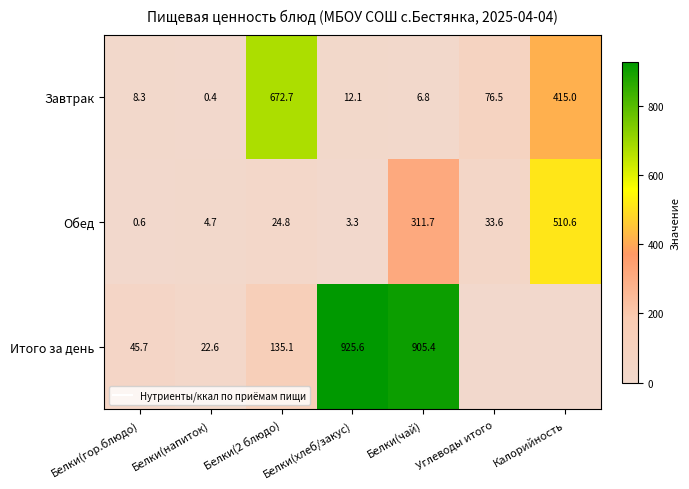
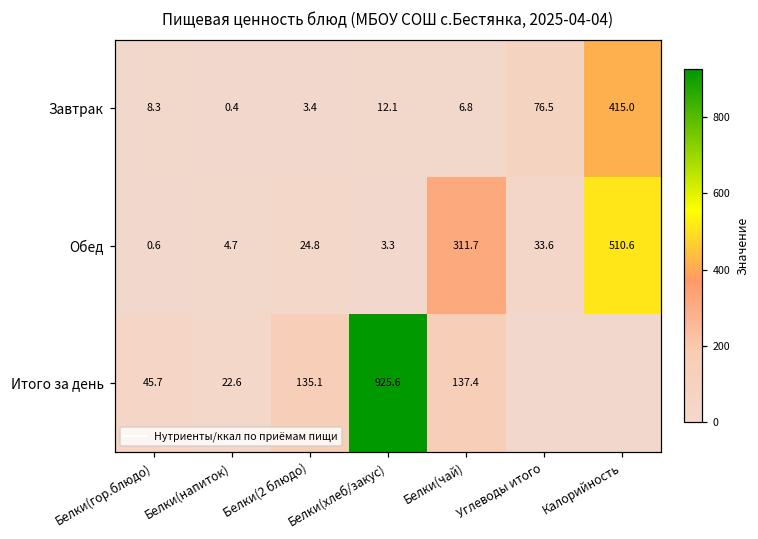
Завтрак, Белки(2 блюдо): 672.7 -> 3.4
Итого за день, Белки(чай): 905.4 -> 137.4
